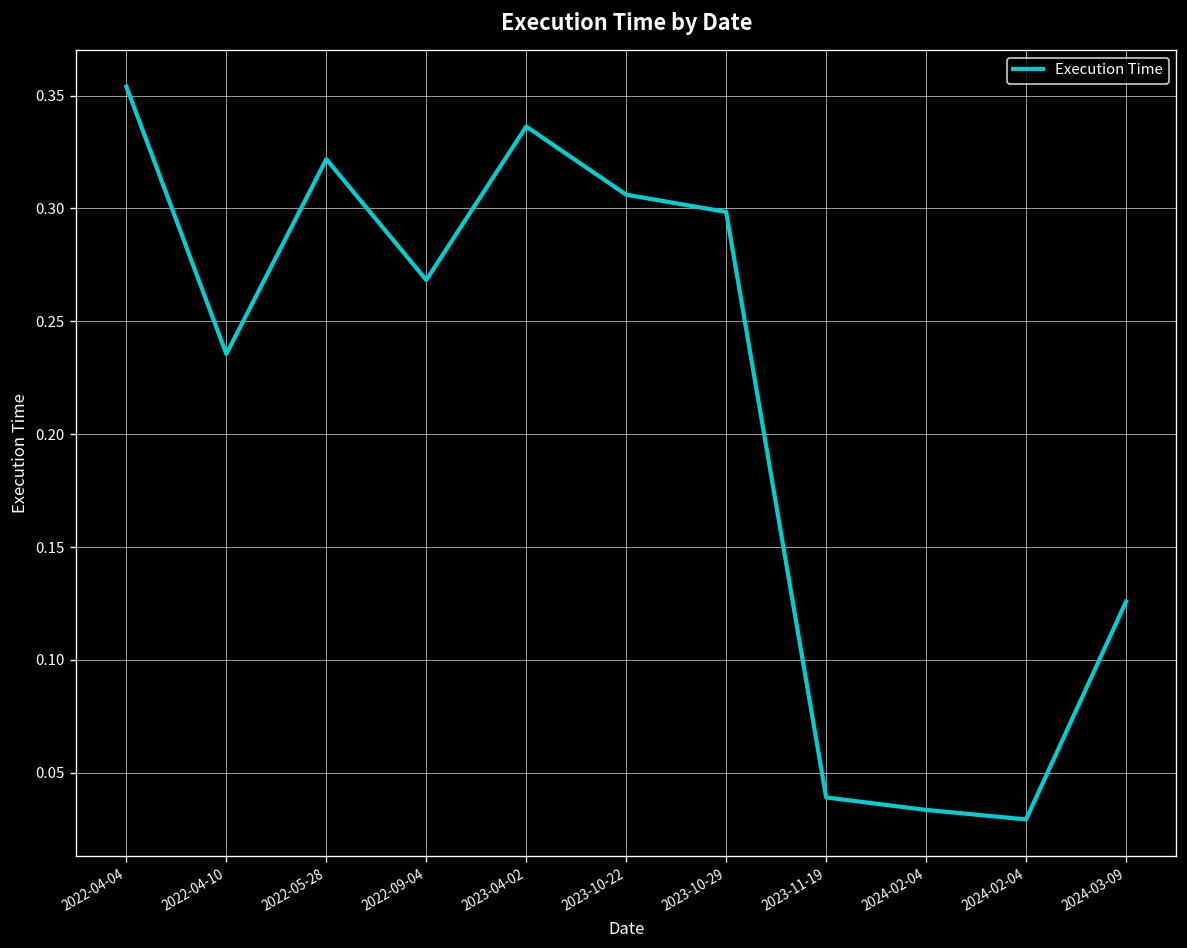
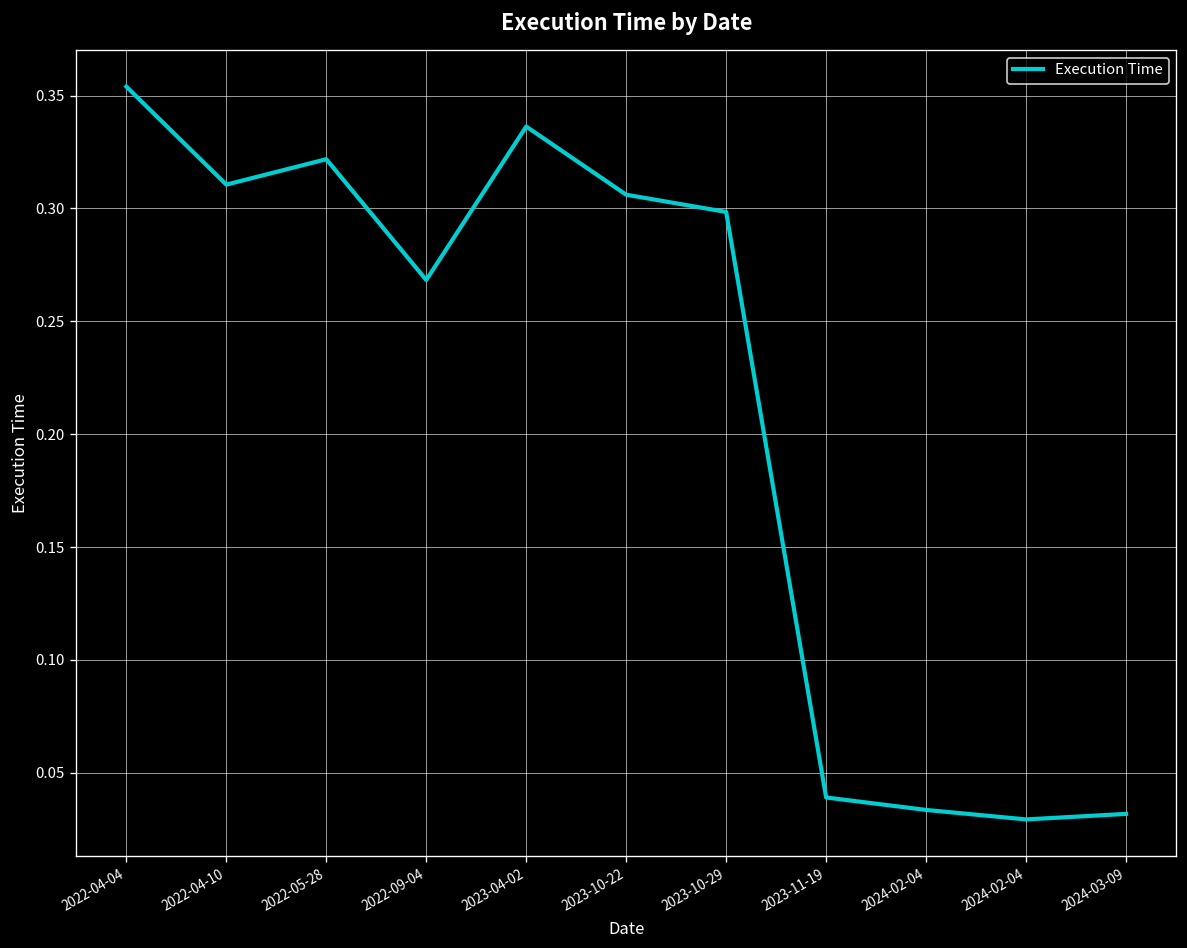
2022-04-10: 0.235 -> 0.311
2024-03-09: 0.126 -> 0.032
